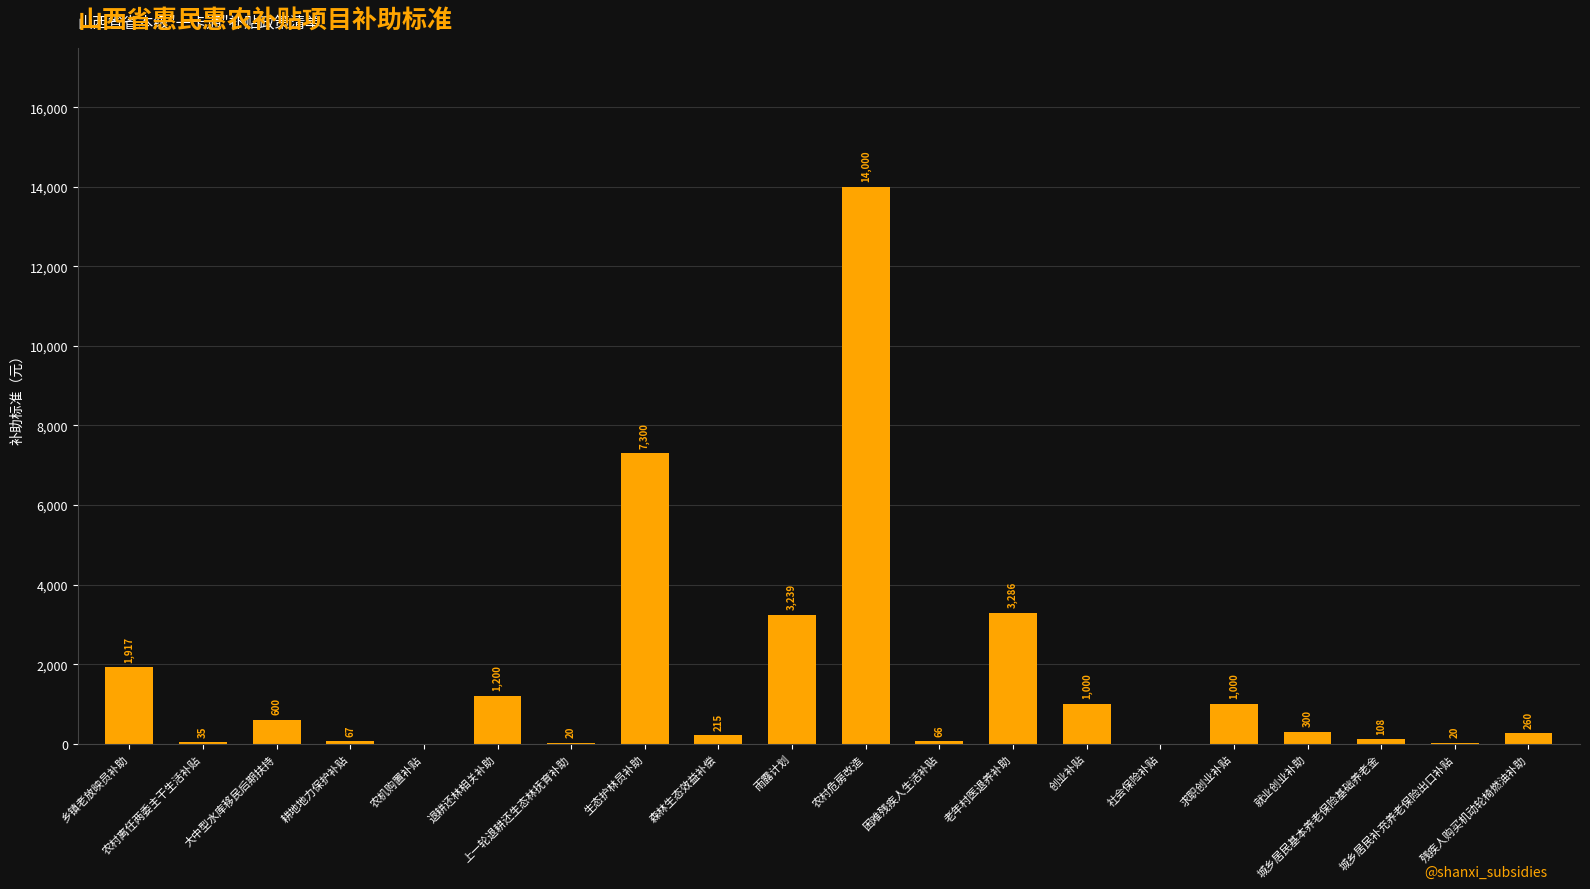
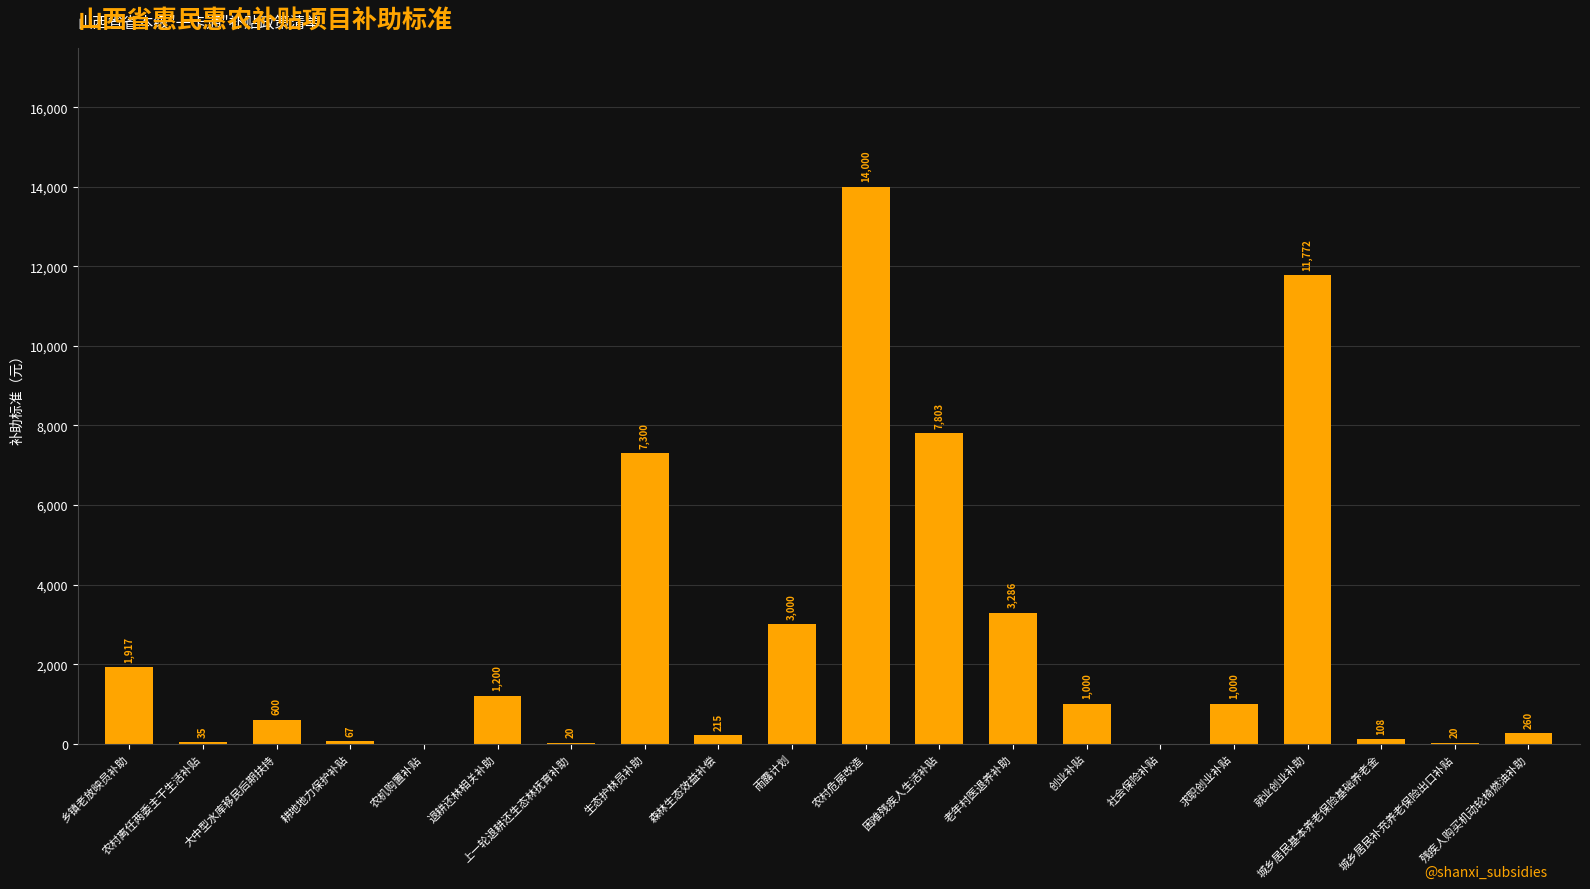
雨露计划: 3,239 -> 3,000
困难残疾人生活补贴: 66 -> 7,803
就业创业补助: 300 -> 11,772
